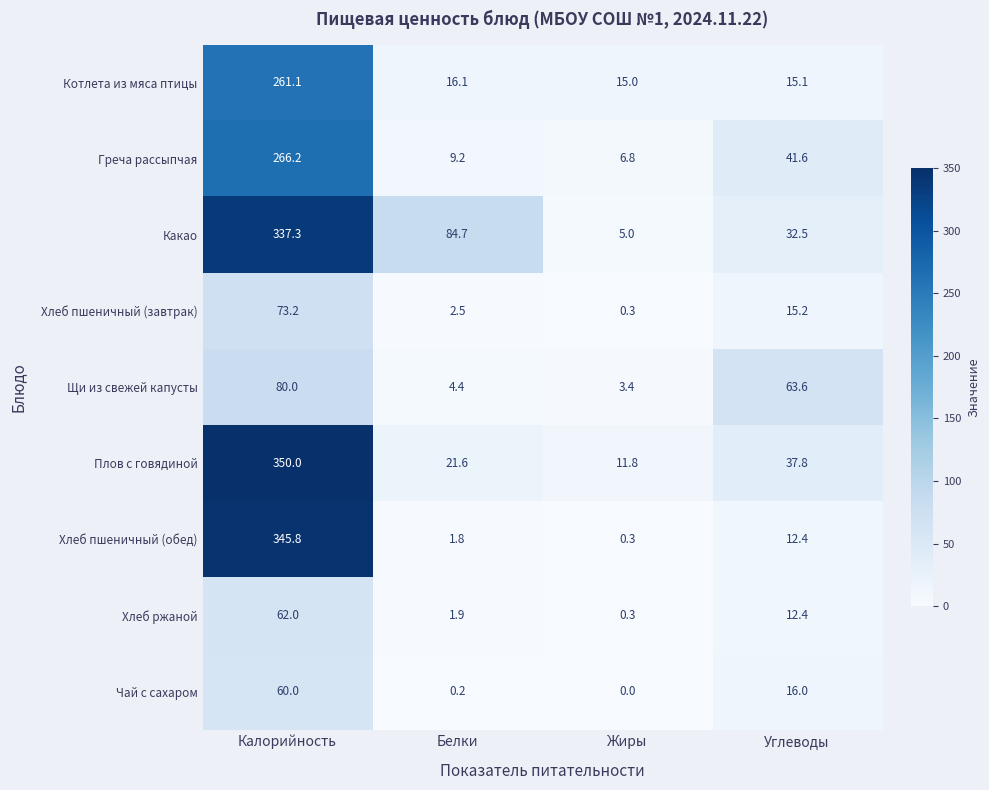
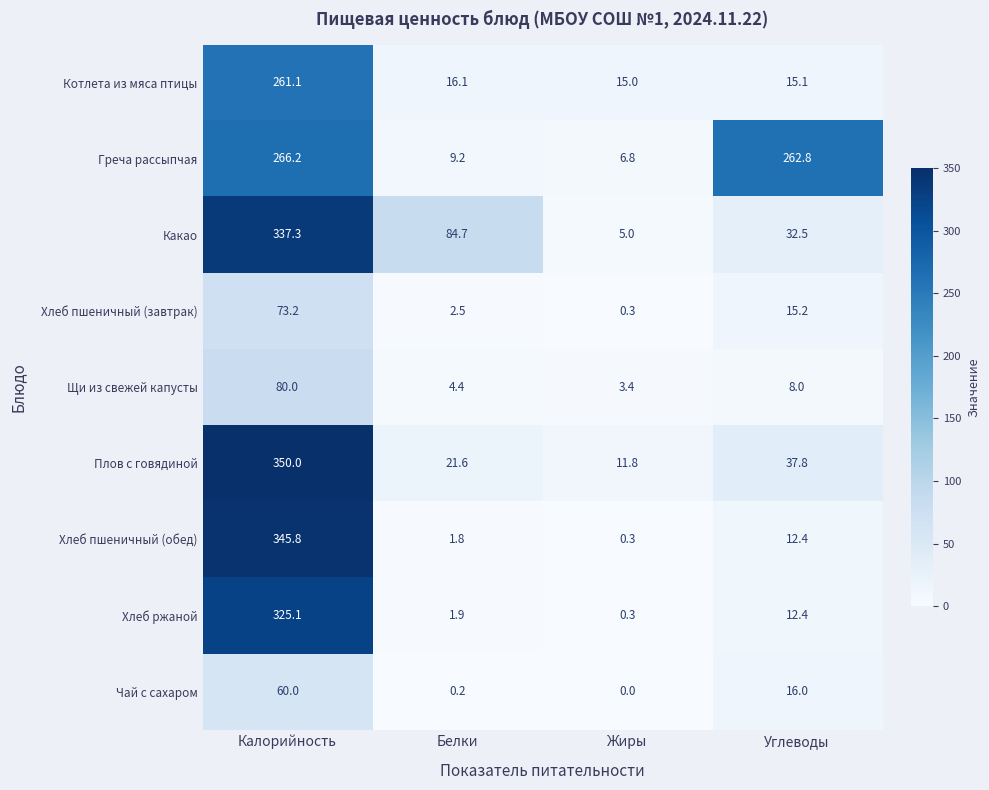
Греча рассыпчая, Углеводы: 41.6 -> 262.8
Щи из свежей капусты, Углеводы: 63.6 -> 8.0
Хлеб ржаной, Калорийность: 62.0 -> 325.1
